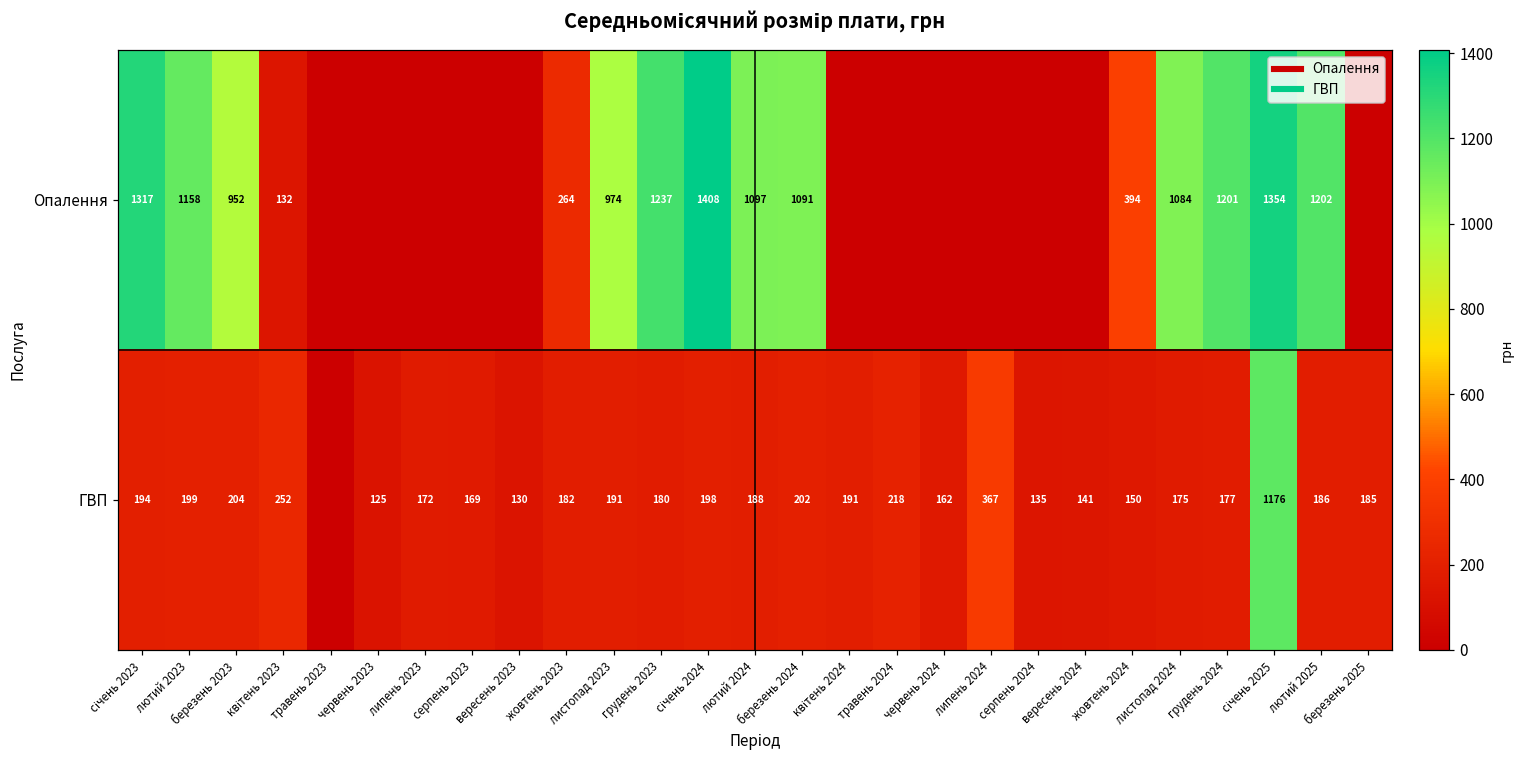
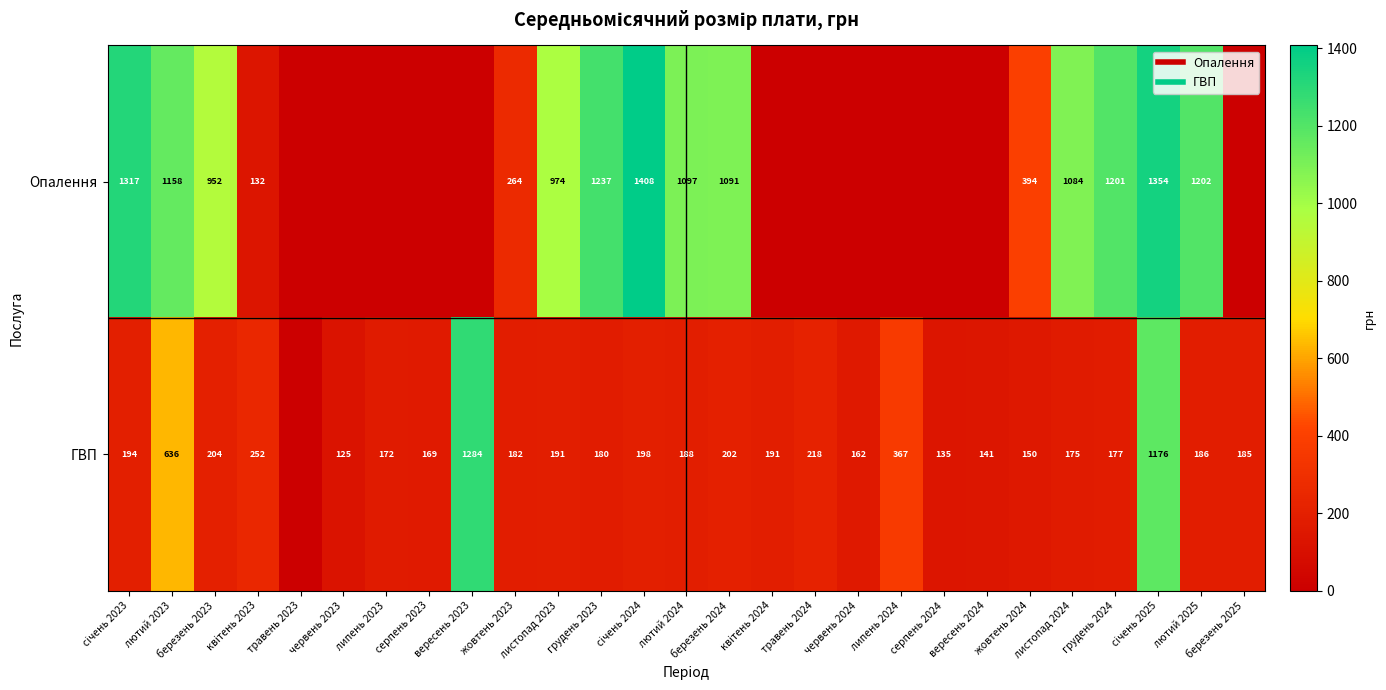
ГВП, лютий 2023: 199 -> 636
ГВП, вересень 2023: 130 -> 1284
